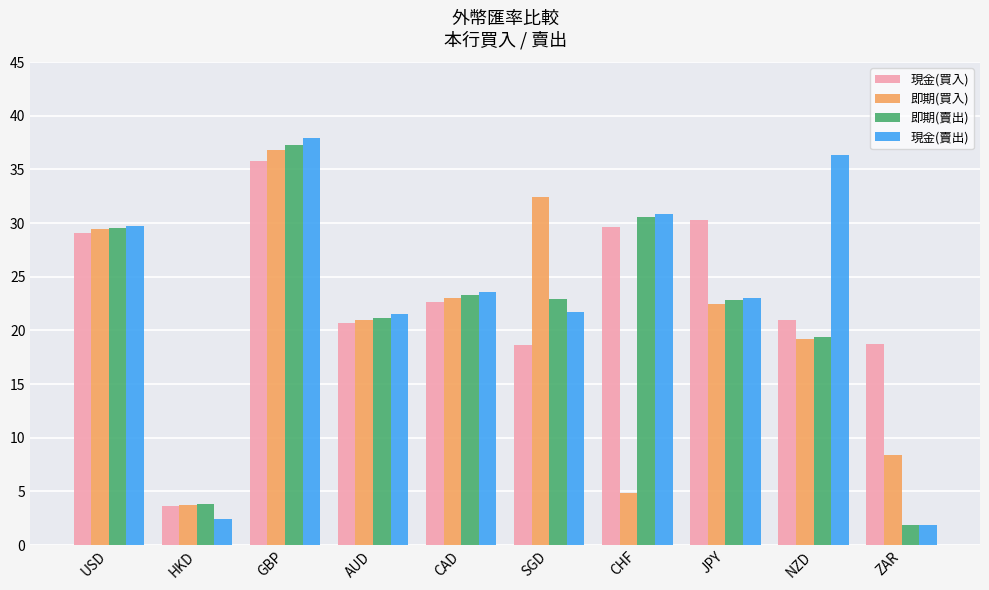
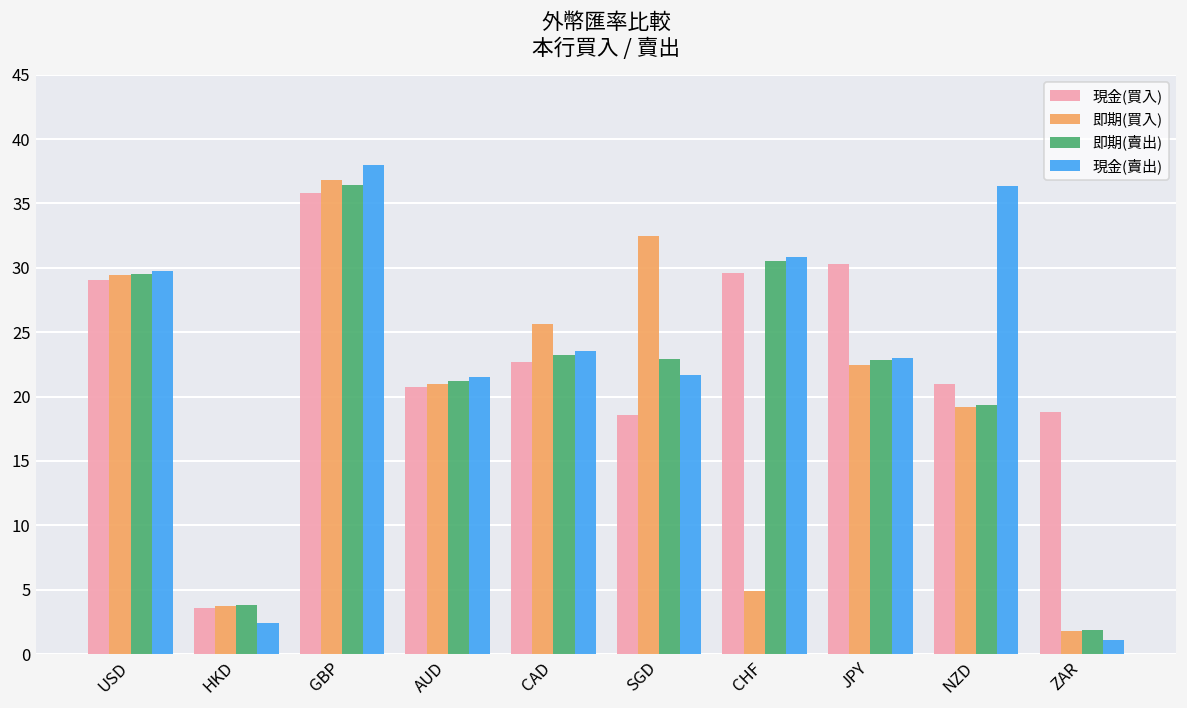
即期(賣出), GBP: 37.2 -> 36.4
即期(買入), CAD: 23.1 -> 25.6
即期(買入), ZAR: 8.4 -> 1.8
現金(賣出), ZAR: 1.9 -> 1.1
